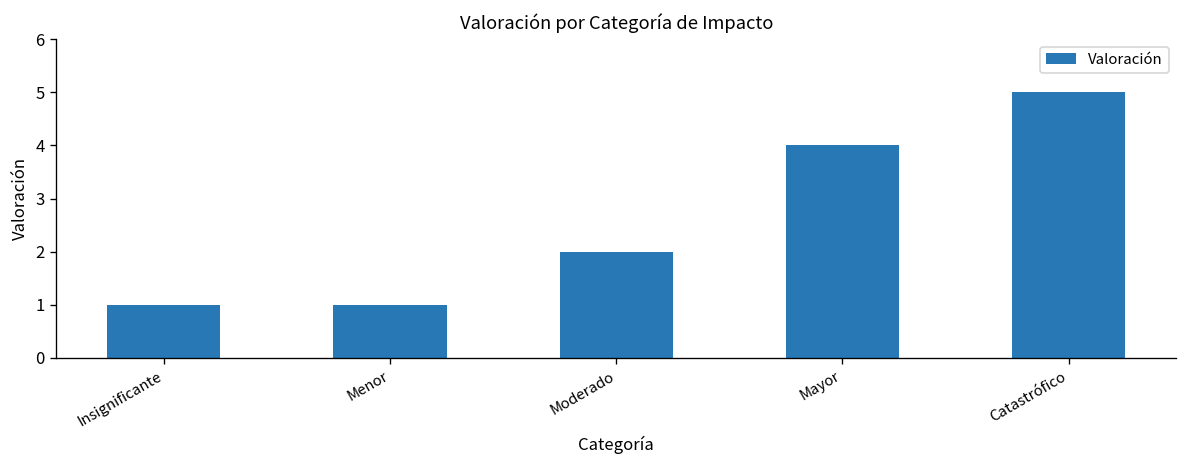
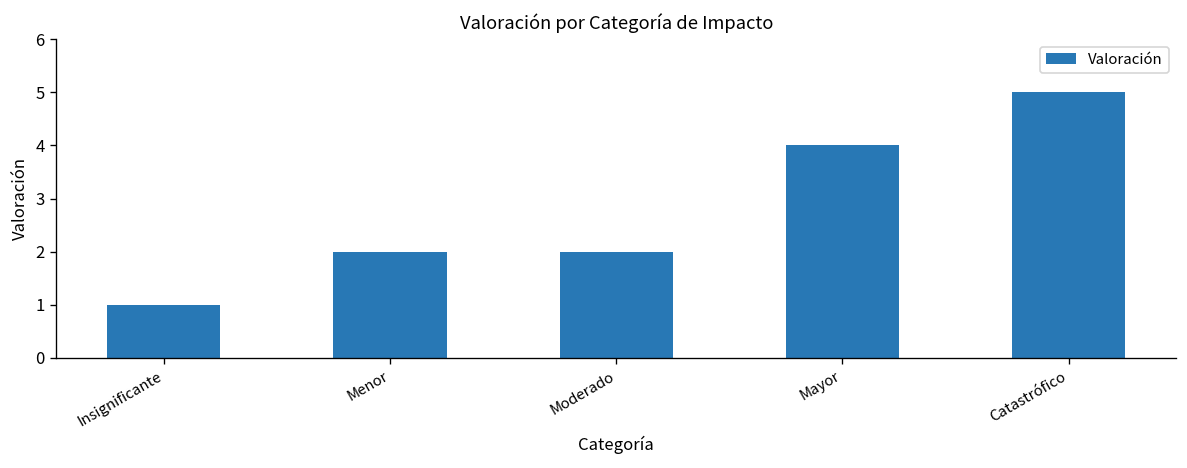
Menor: 1 -> 2
